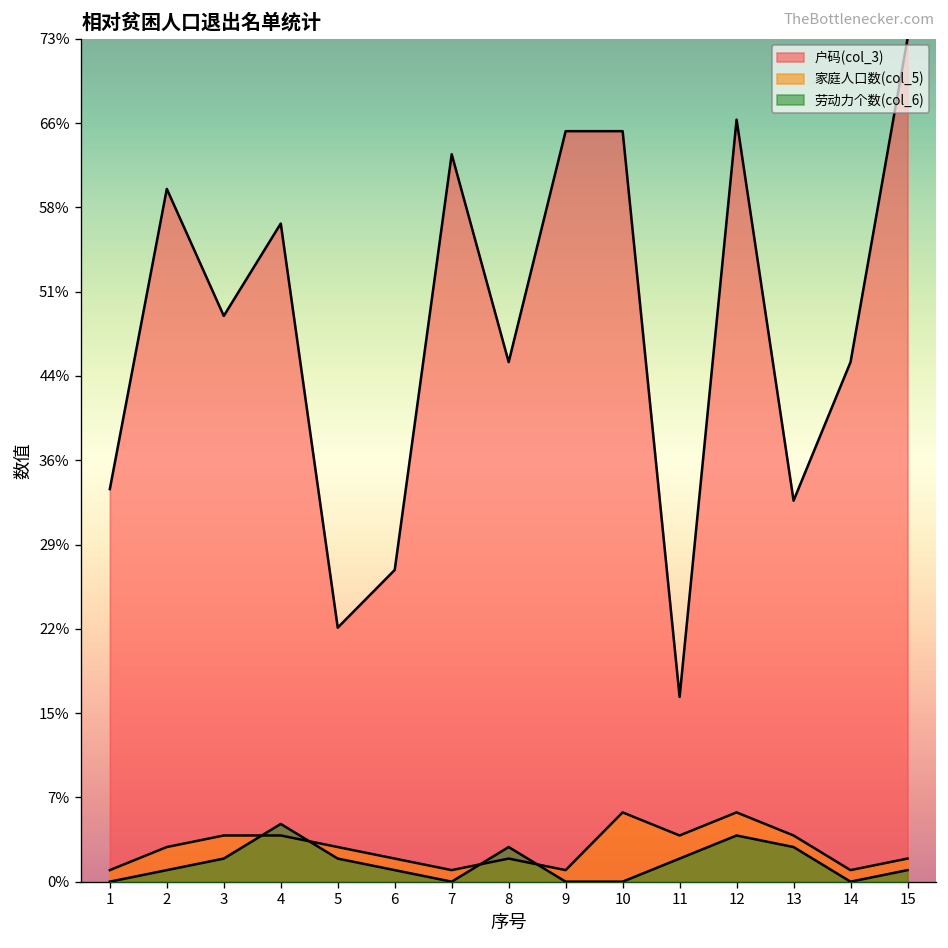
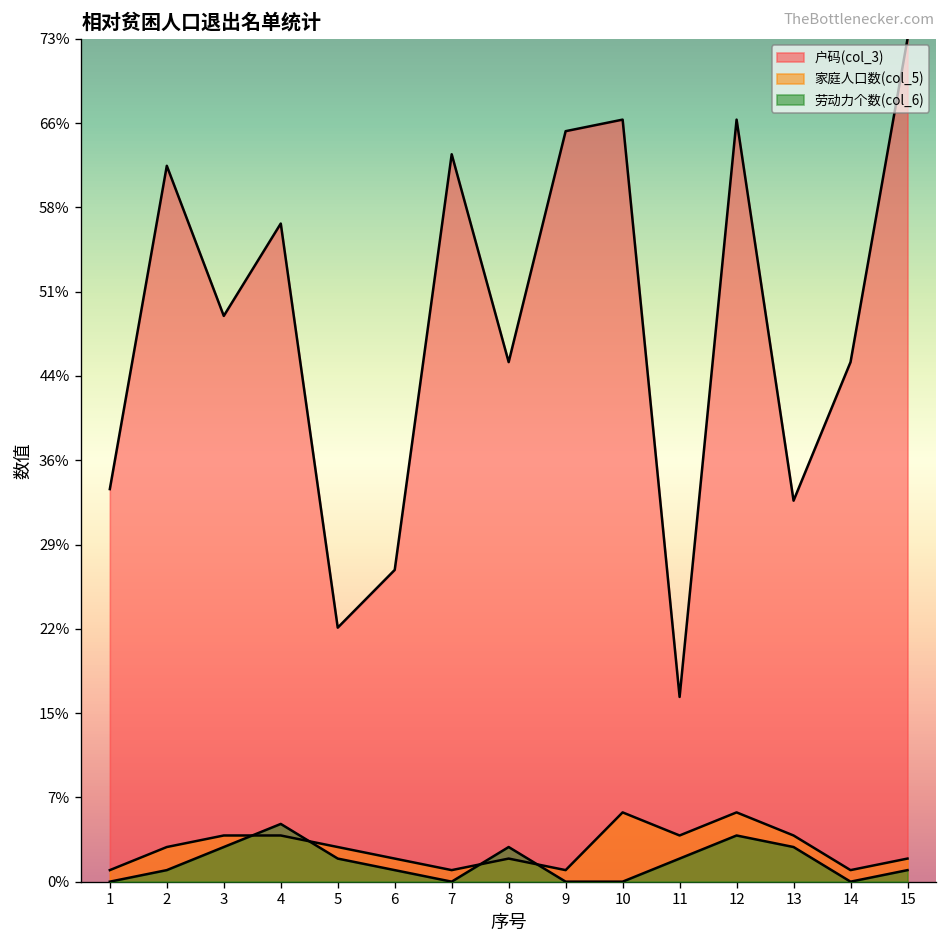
户码(col_3), 2: 60% -> 62%
劳动力个数(col_6), 3: 2% -> 3%
户码(col_3), 10: 65% -> 66%
